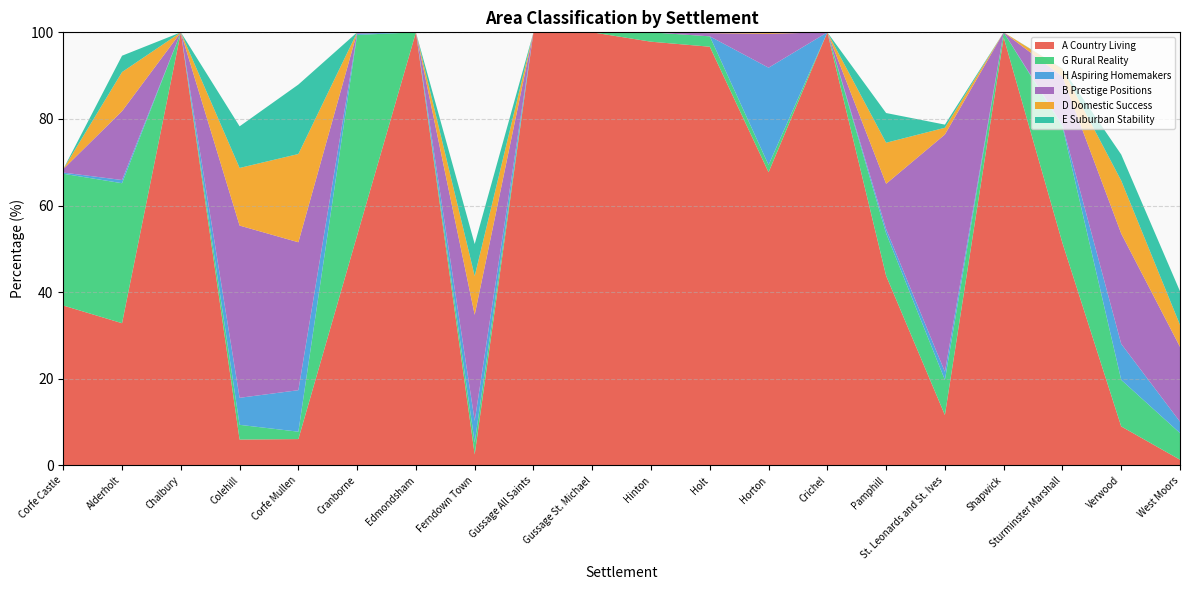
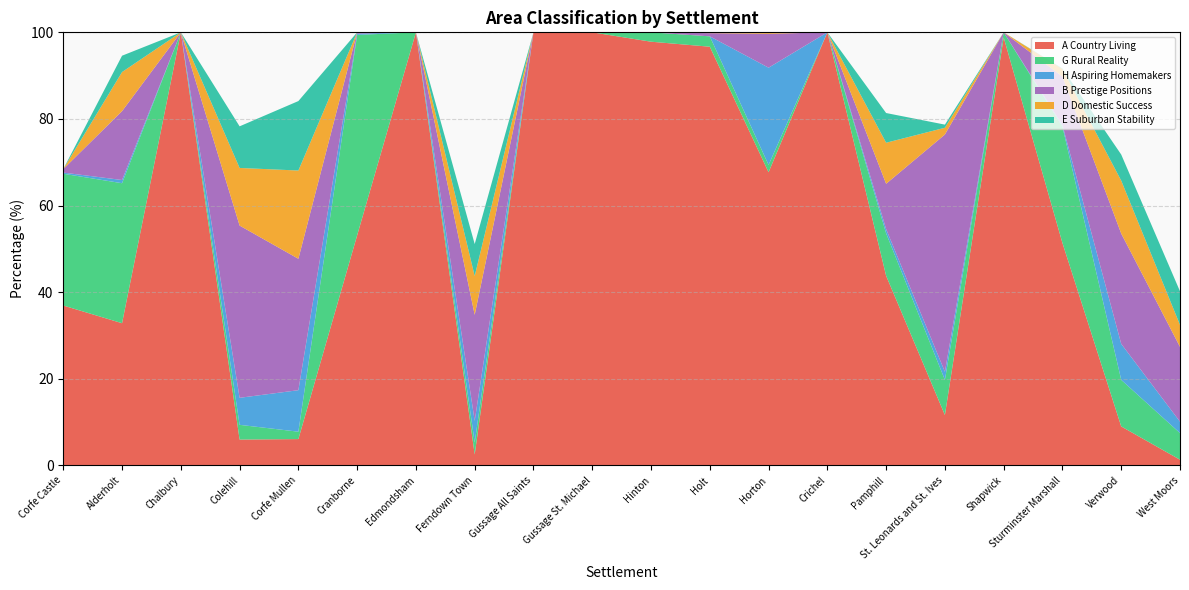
B Prestige Positions, Corfe Mullen: 34 -> 30
